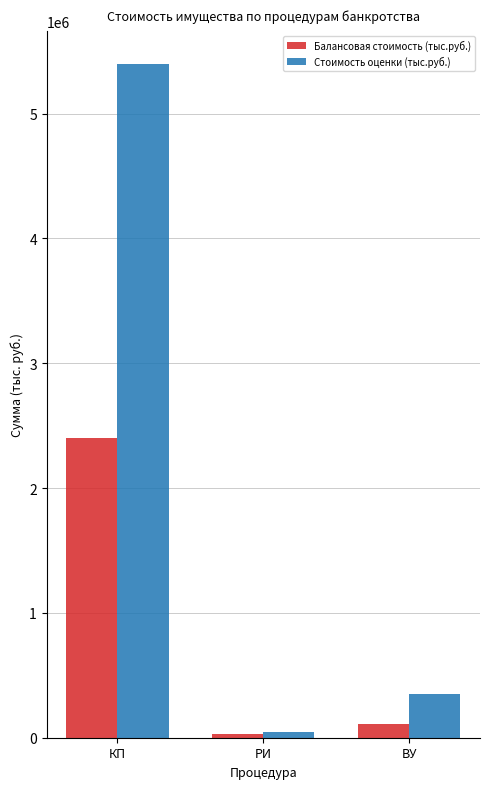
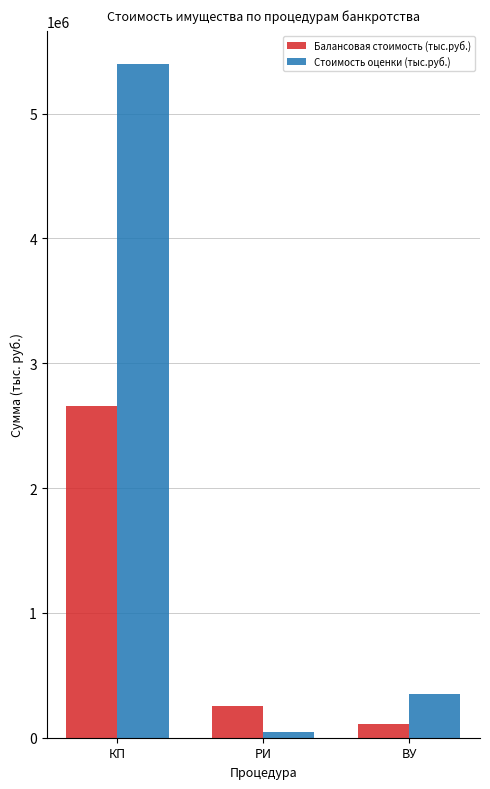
Балансовая стоимость (тыс.руб.), КП: 2400000 -> 2660000
Балансовая стоимость (тыс.руб.), РИ: 30000 -> 260000
